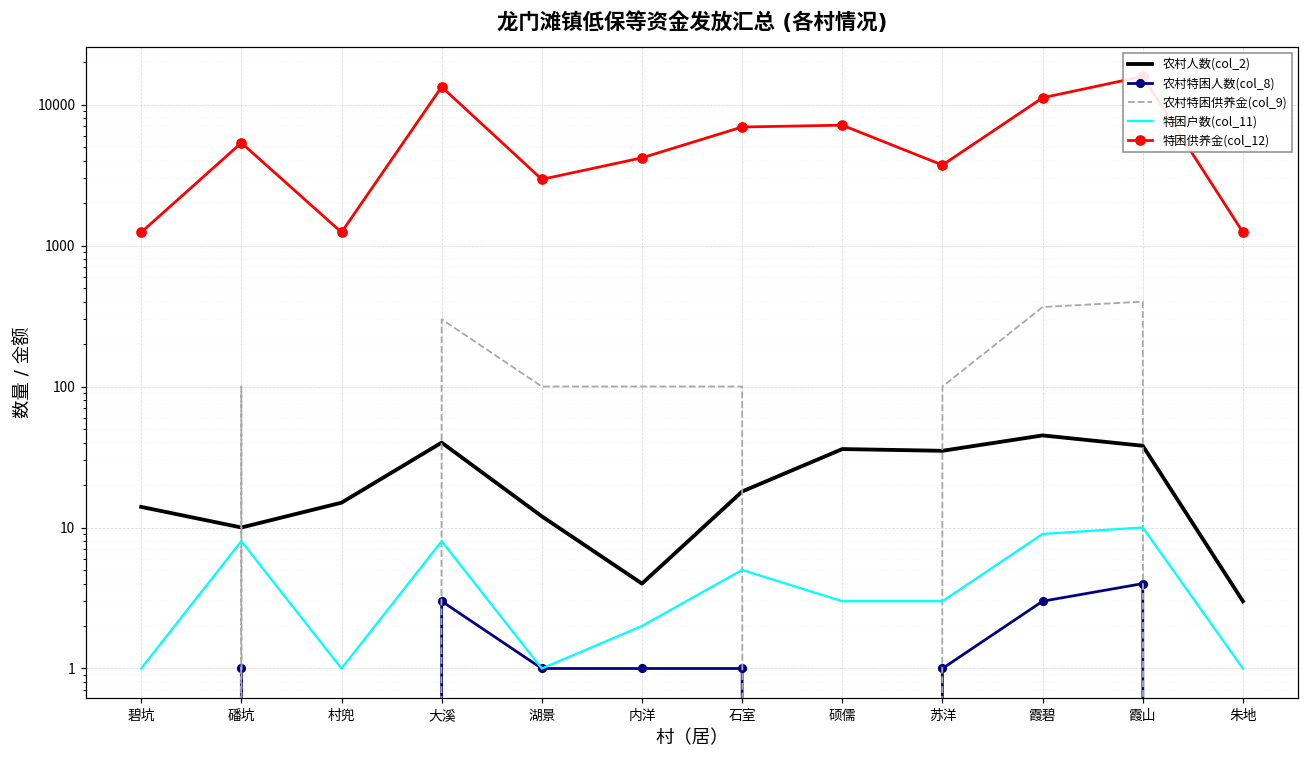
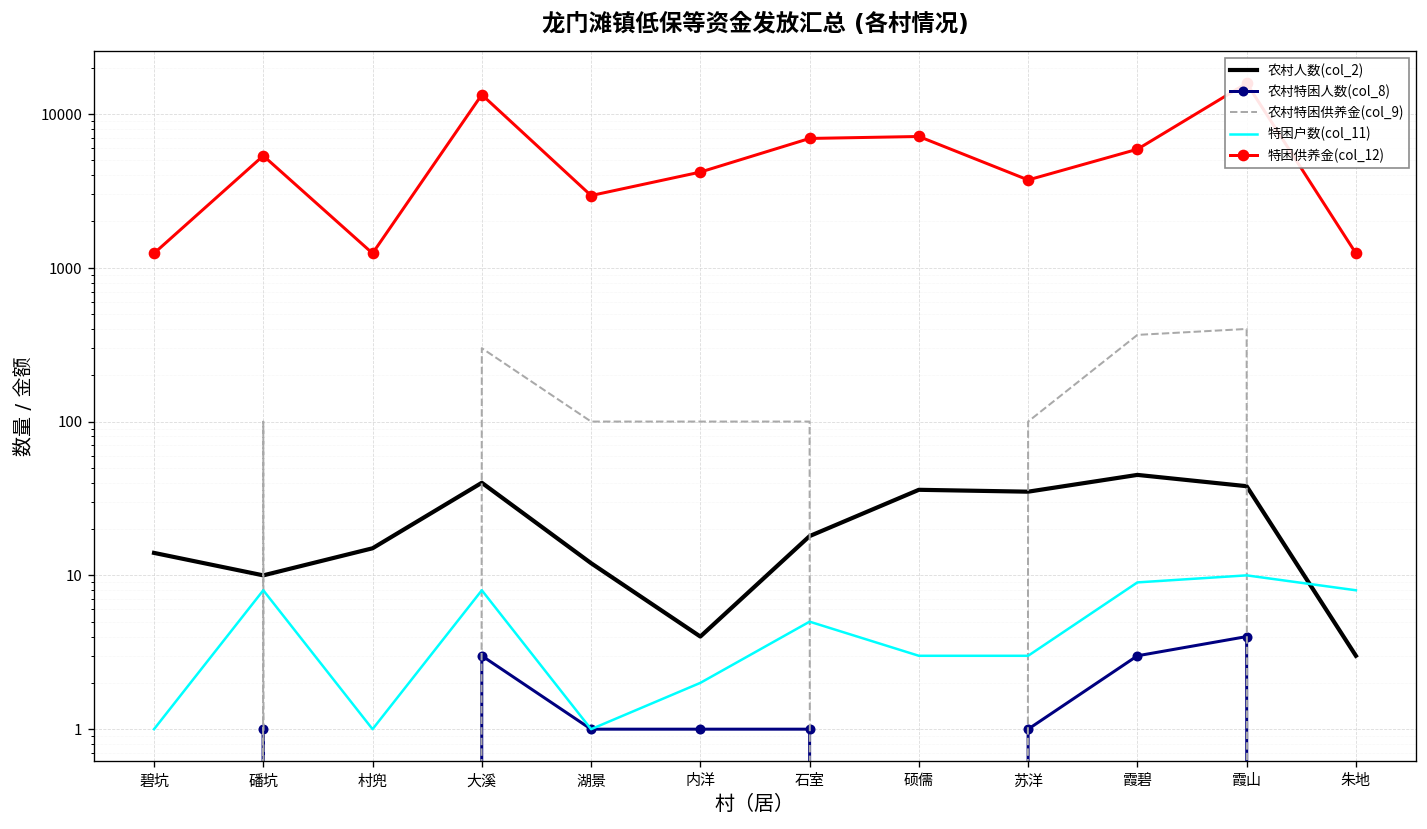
特困供养金(col_12), 霞碧: 11000 -> 6000
特困户数(col_11), 朱地: 1 -> 8
